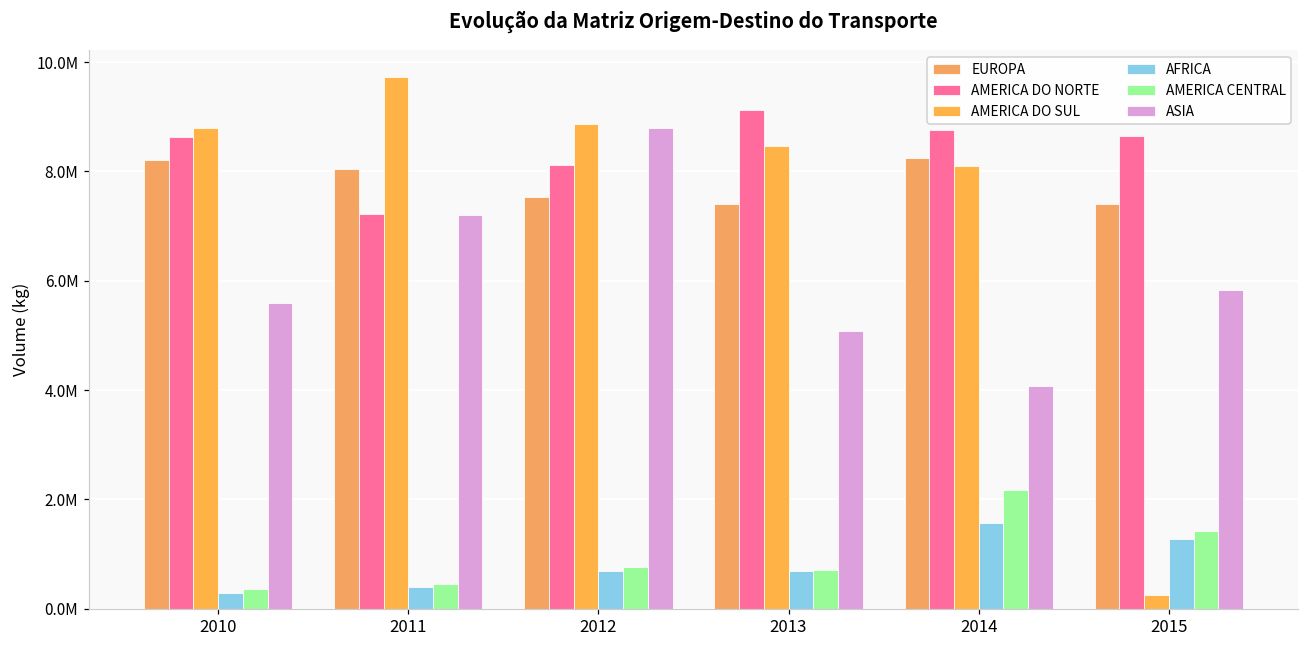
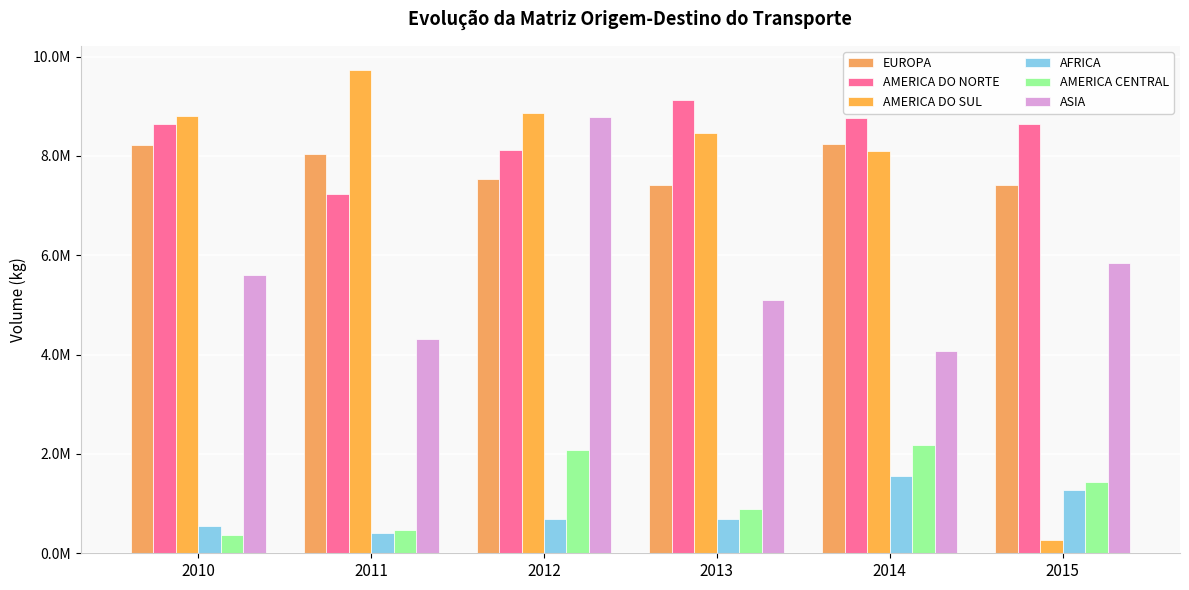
AFRICA, 2010: 300000 -> 600000
ASIA, 2011: 7200000 -> 4300000
AMERICA CENTRAL, 2012: 800000 -> 2100000
AMERICA CENTRAL, 2013: 700000 -> 900000
